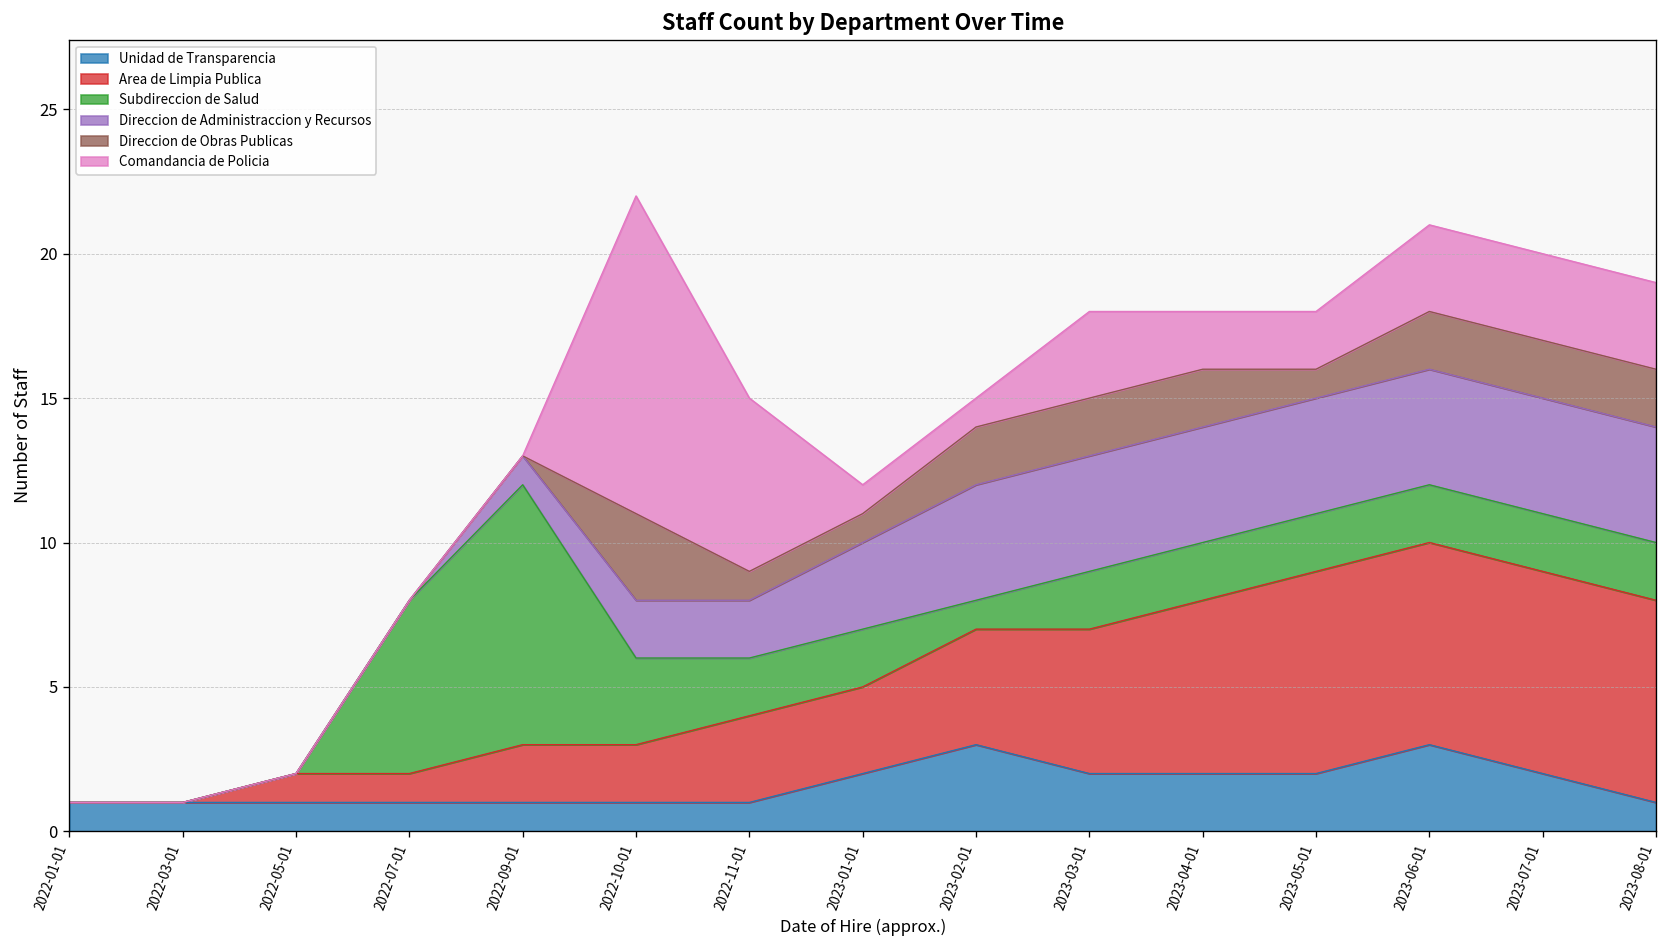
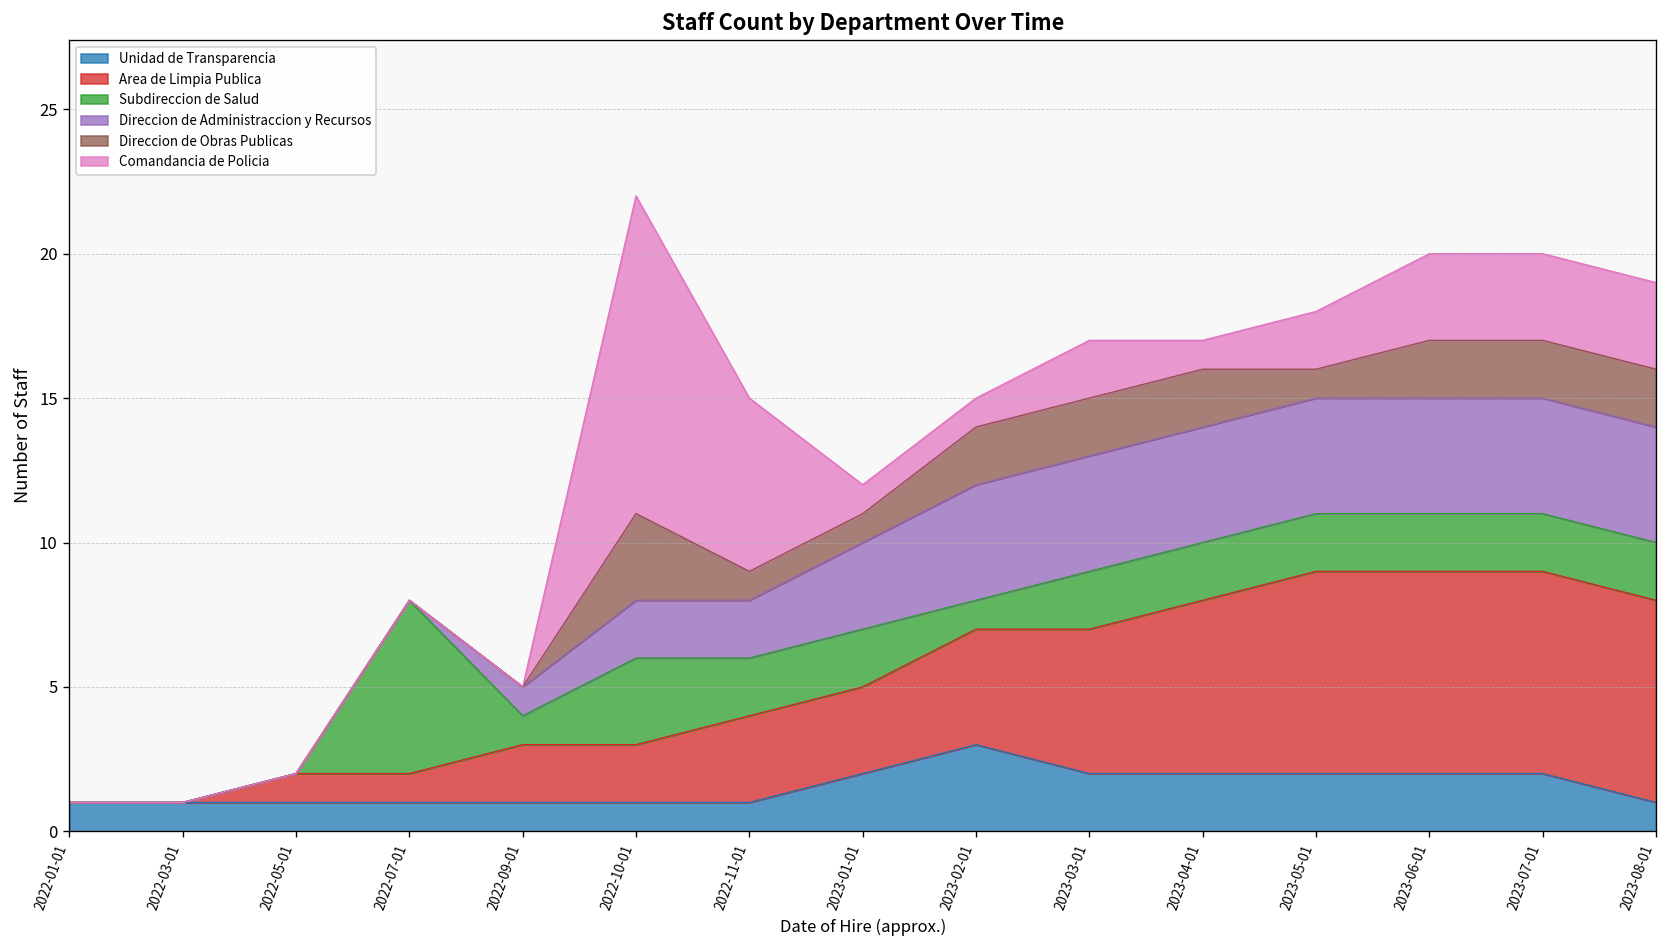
Subdireccion de Salud, 2022-09-01: 9 -> 1
Comandancia de Policia, 2023-03-01: 3 -> 2
Comandancia de Policia, 2023-04-01: 2 -> 1
Unidad de Transparencia, 2023-06-01: 3 -> 2
